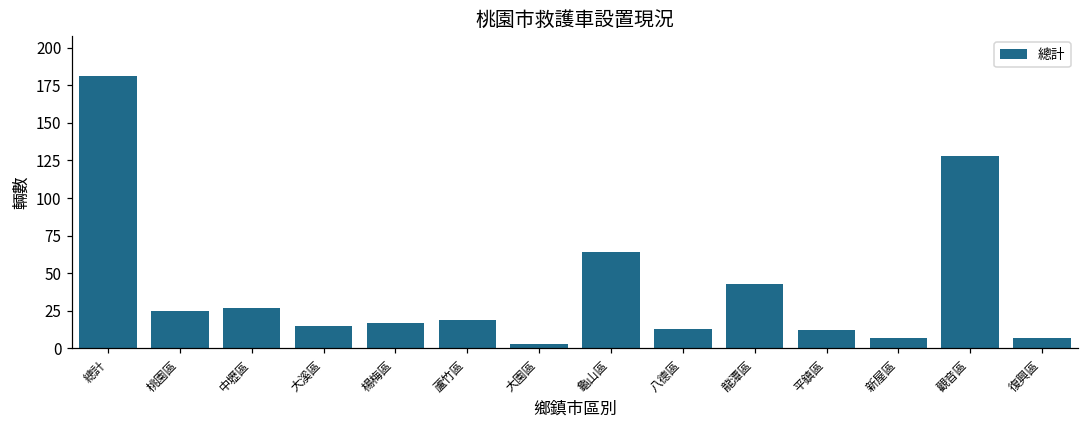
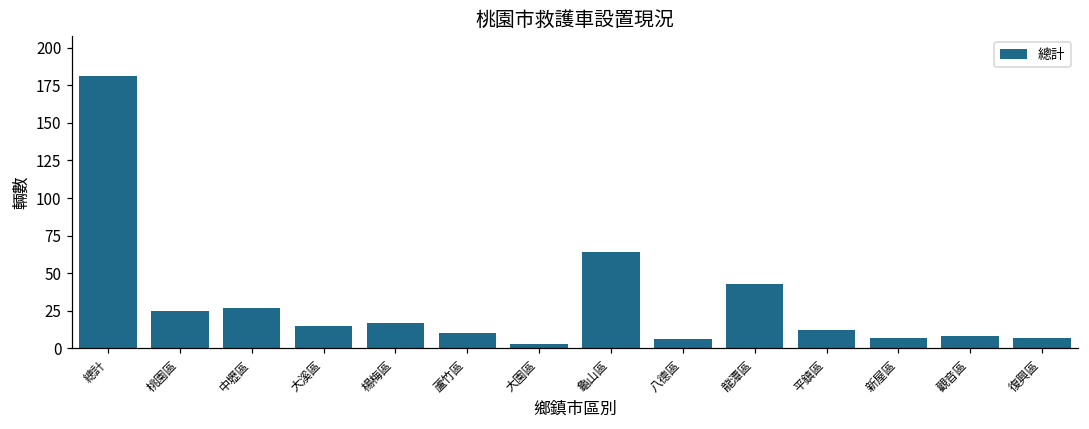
蘆竹區: 19 -> 10
八德區: 13 -> 6
觀音區: 128 -> 8
